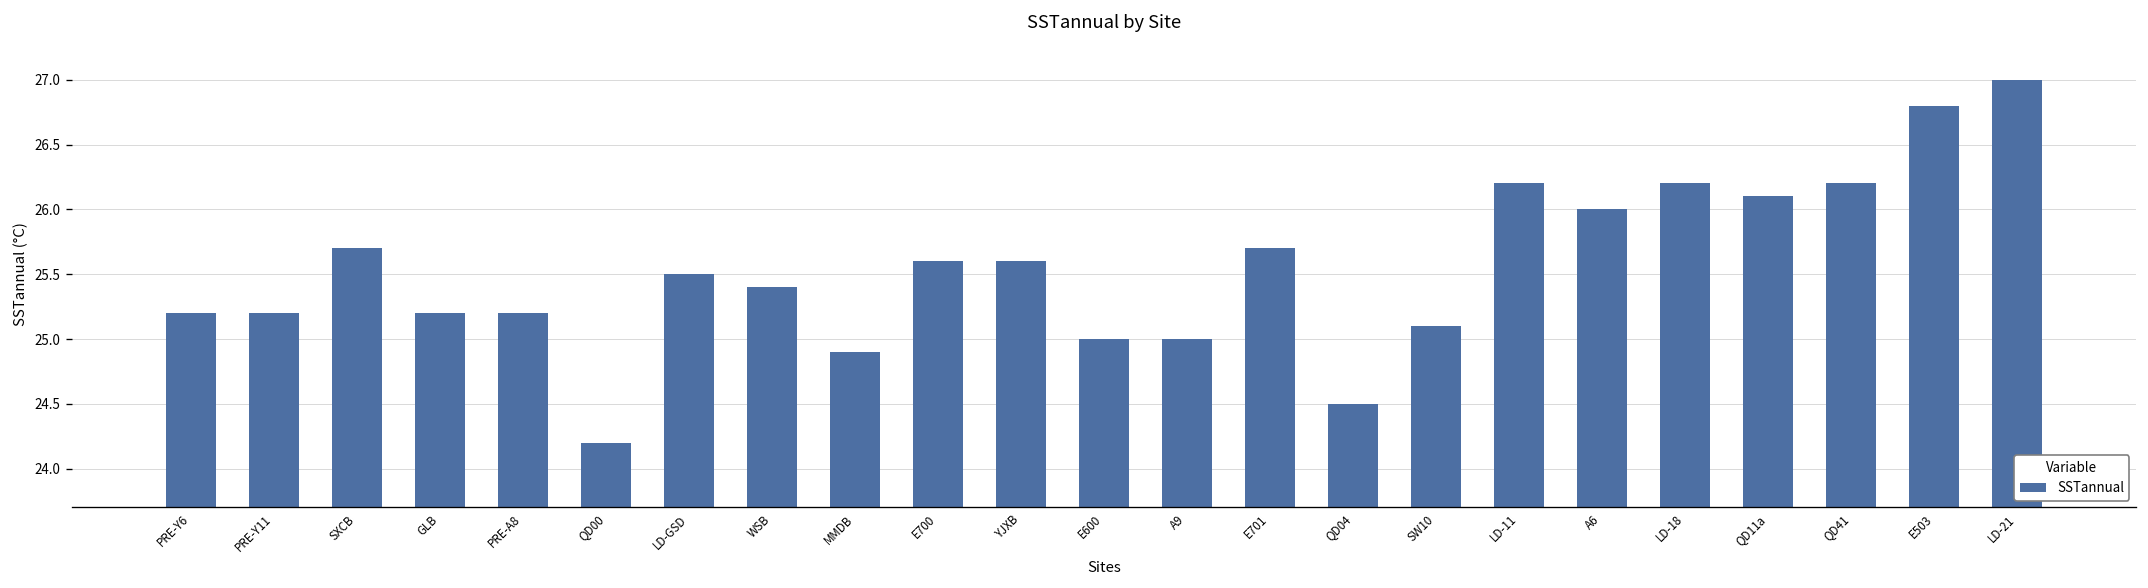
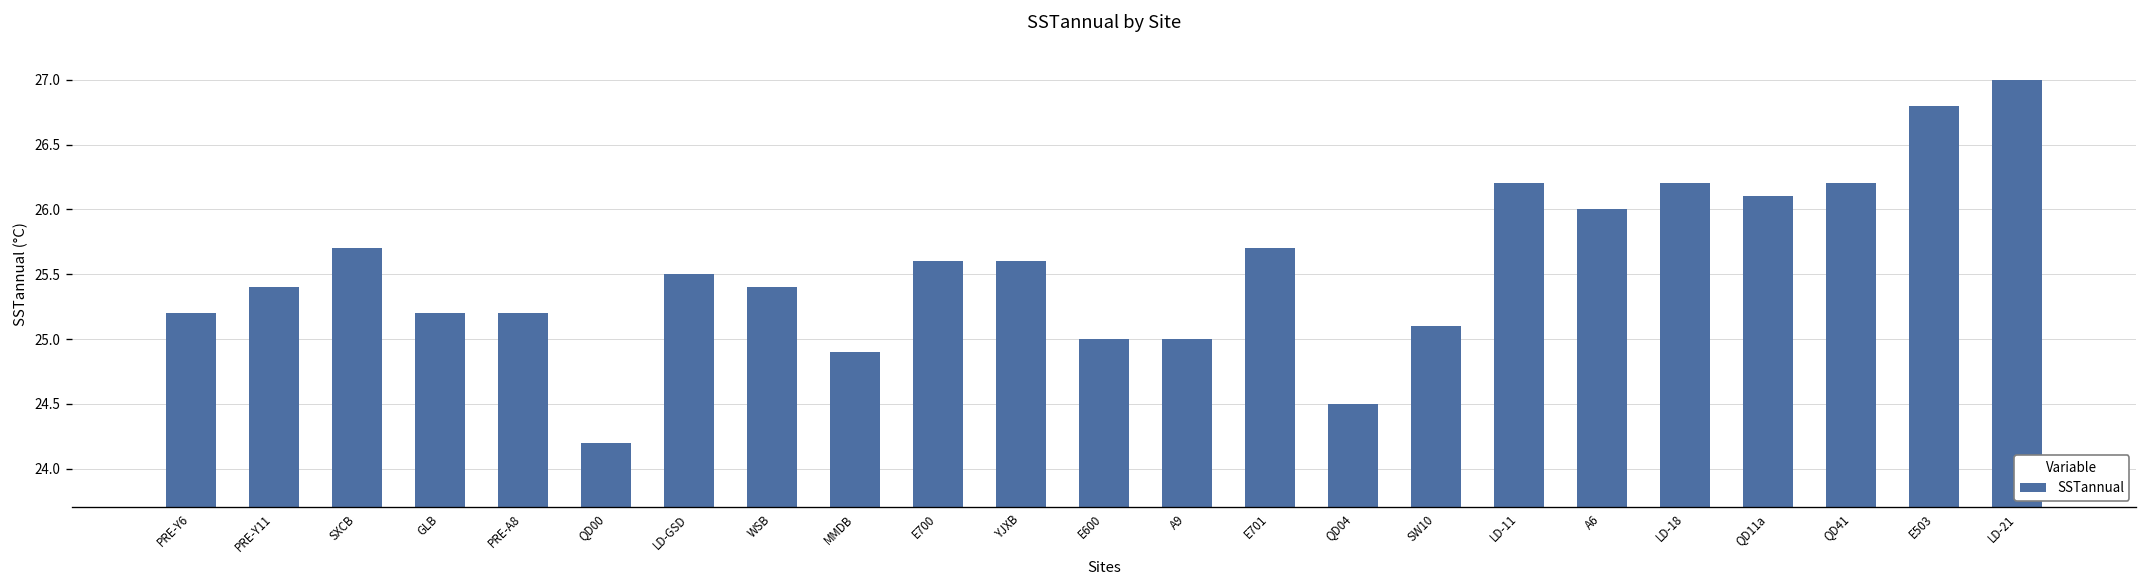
PRE-Y11: 25.2 -> 25.4
